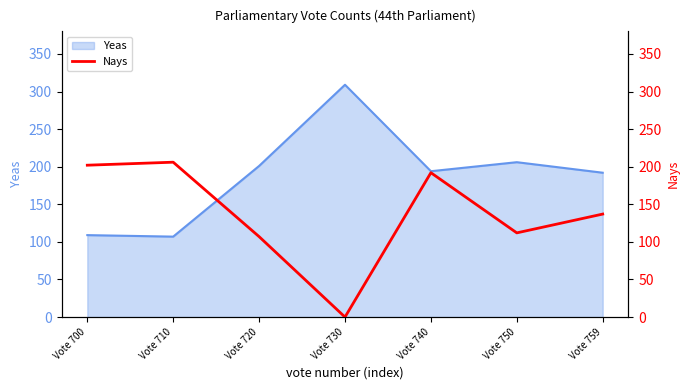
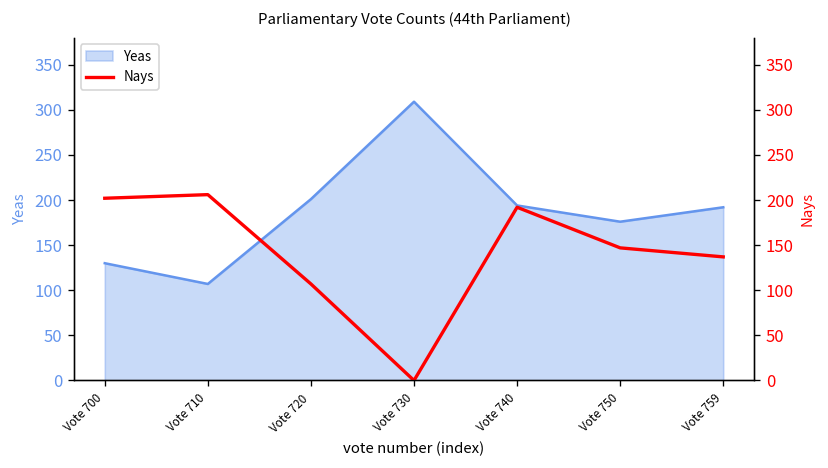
Yeas, Vote 700: 110 -> 130
Yeas, Vote 750: 210 -> 180
Nays, Vote 750: 110 -> 150
